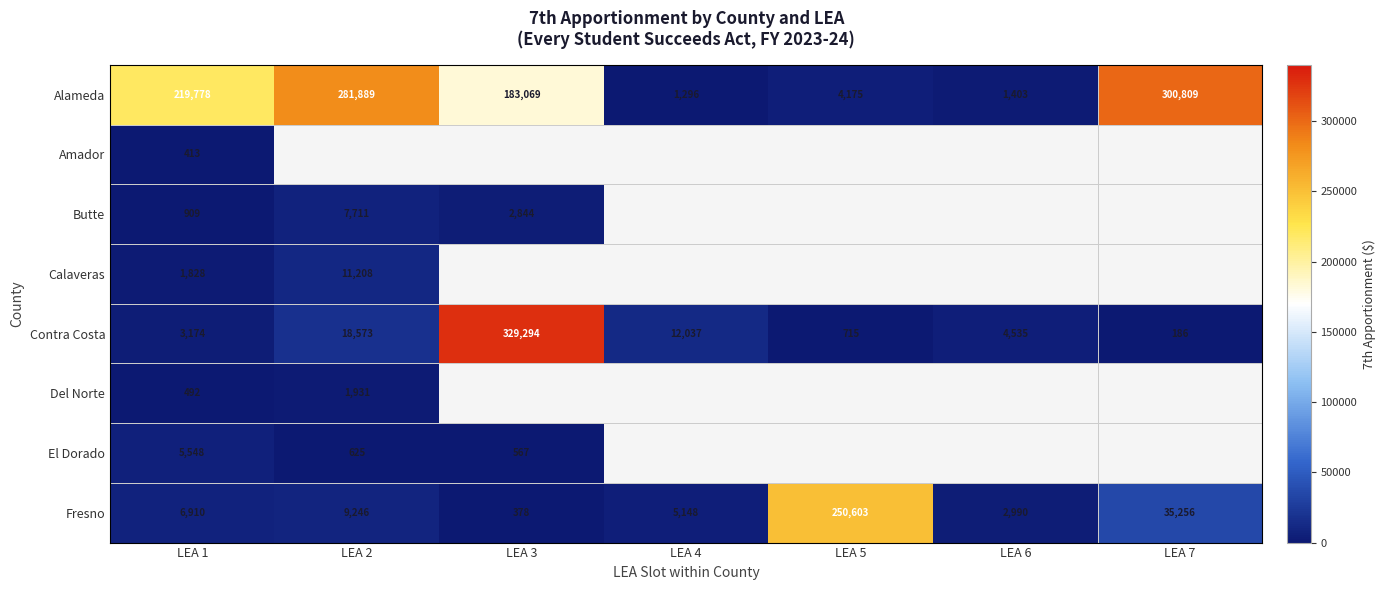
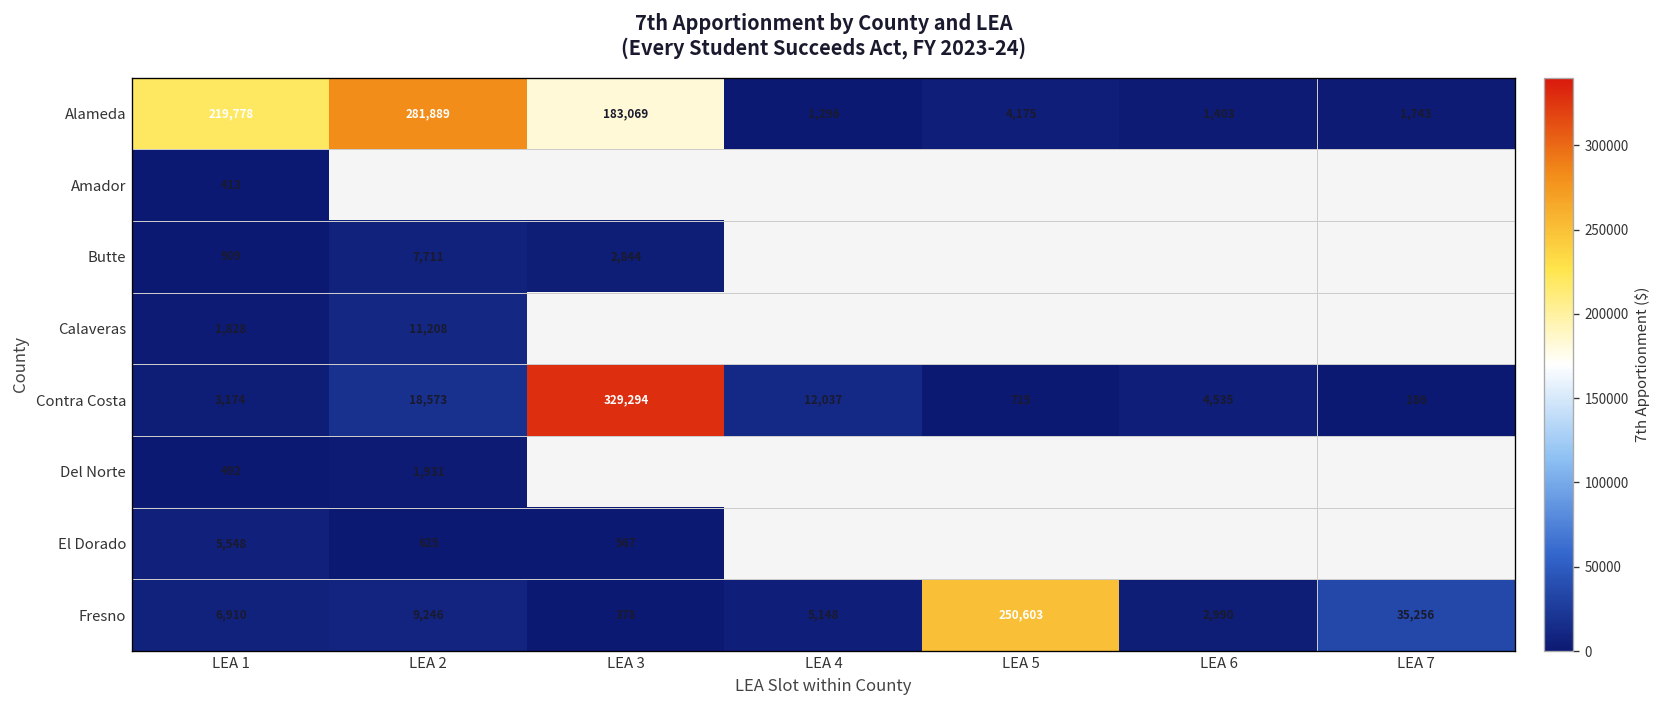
Alameda, LEA 7: 300,809 -> 1,743
